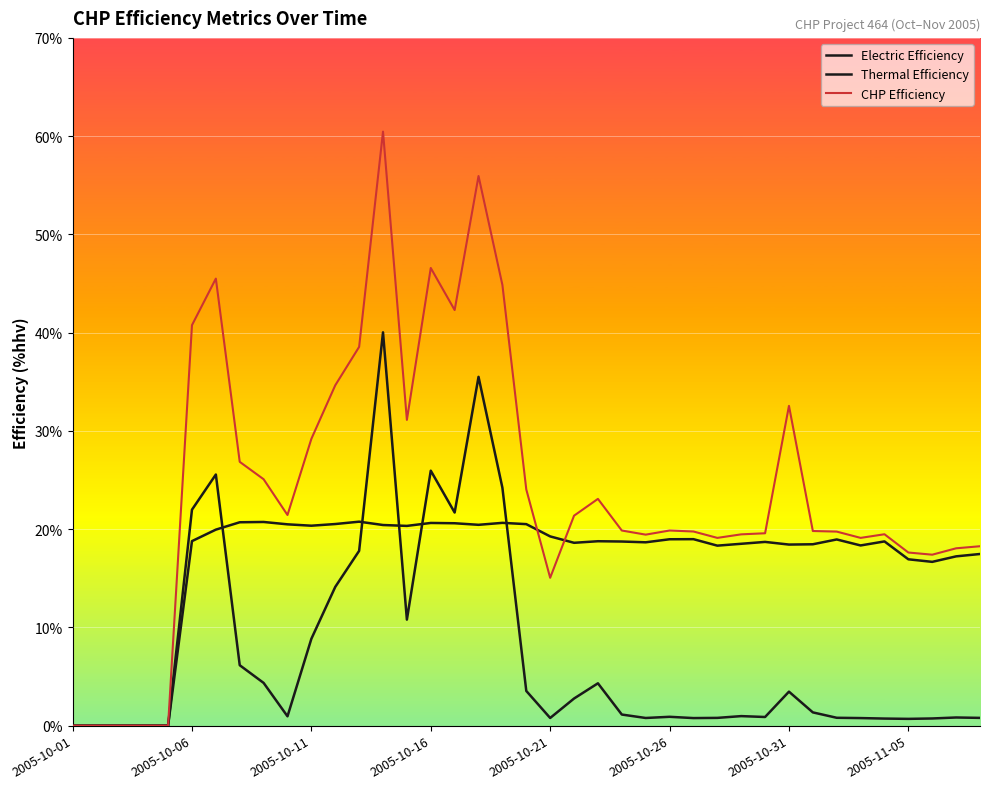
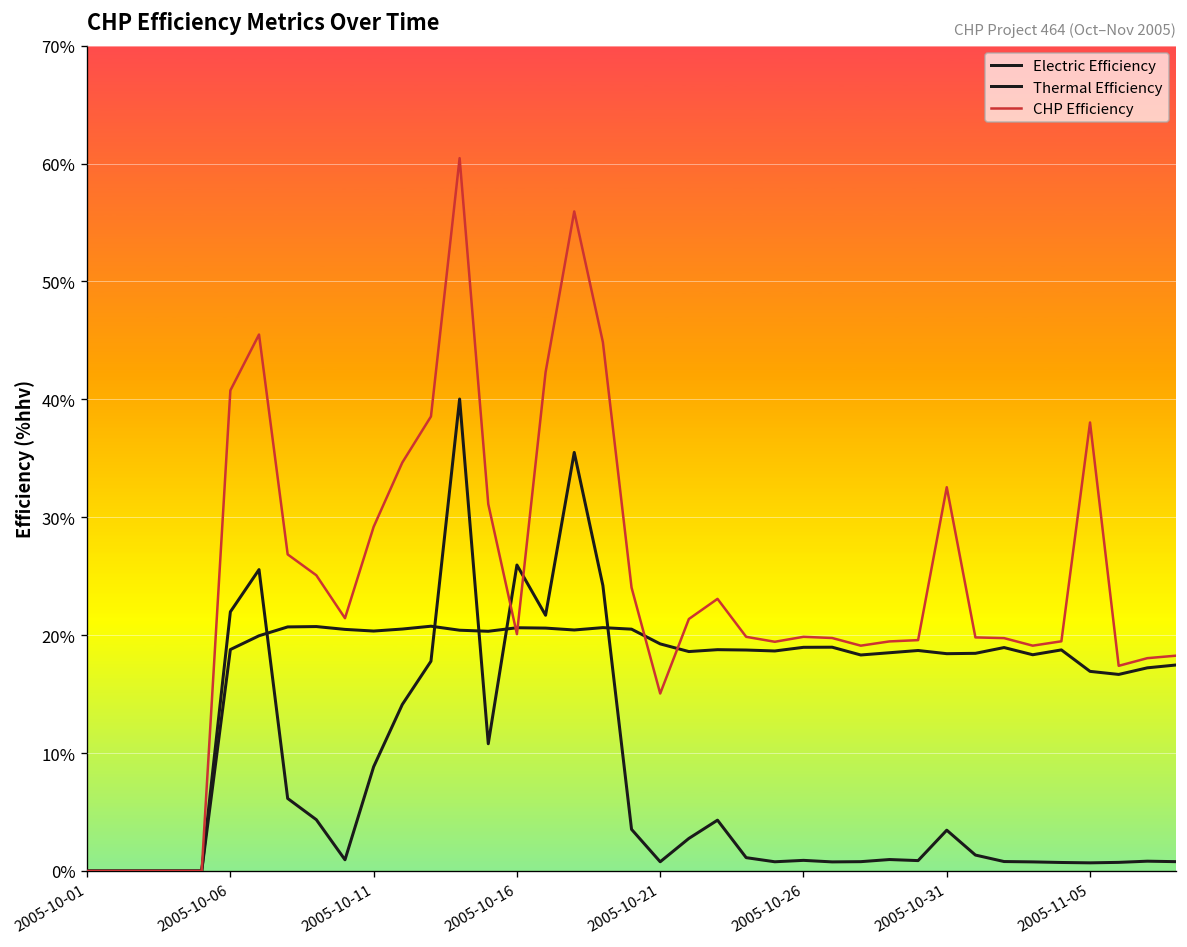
CHP Efficiency, 2005-10-16: 47% -> 20%
CHP Efficiency, 2005-11-05: 18% -> 38%
